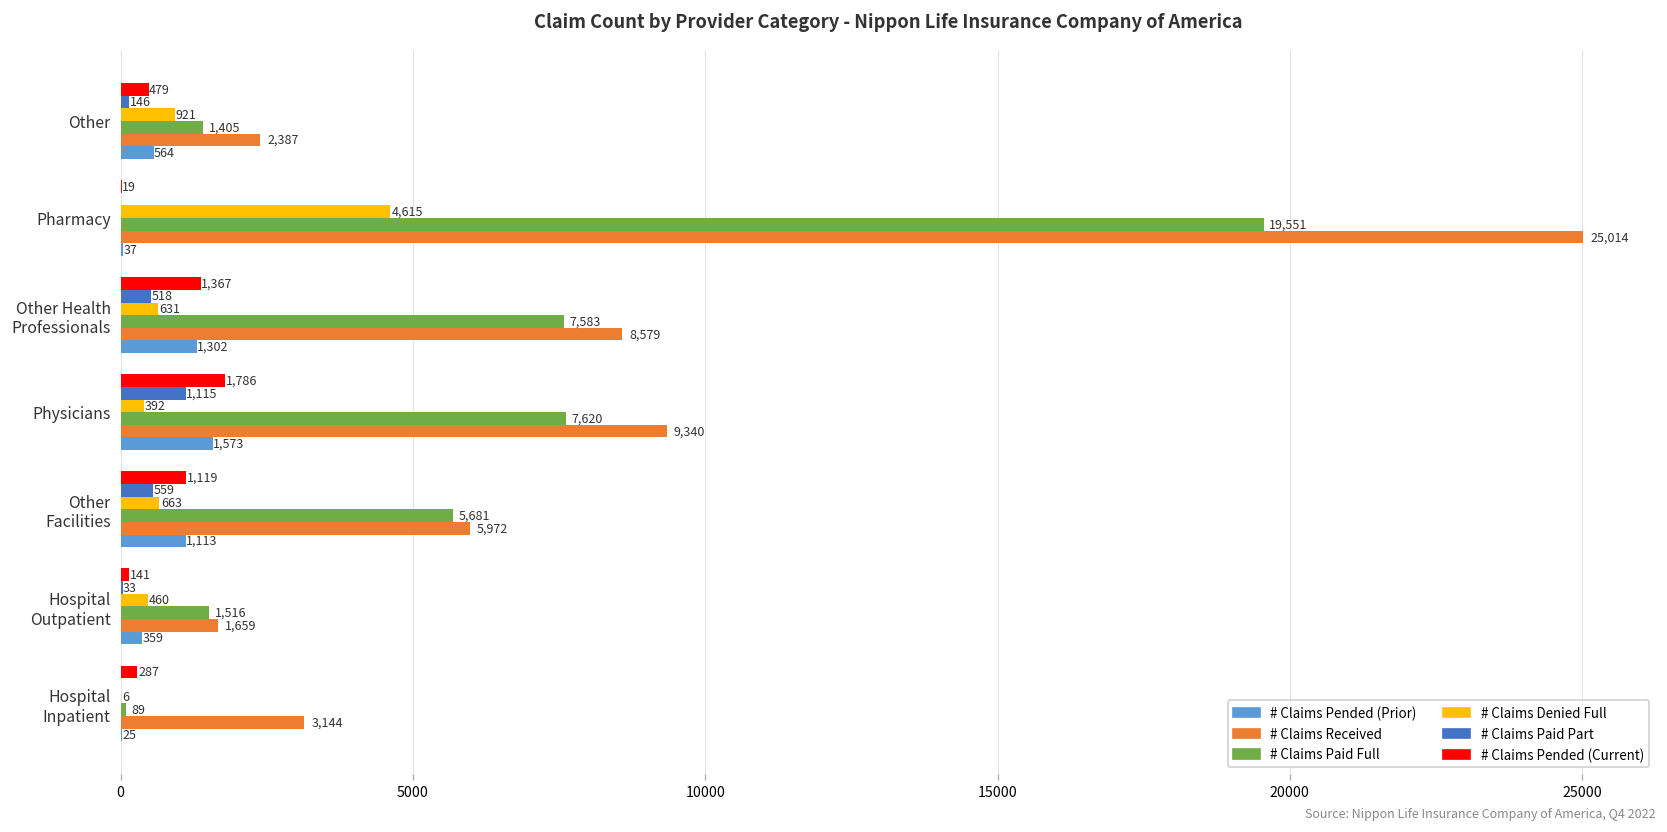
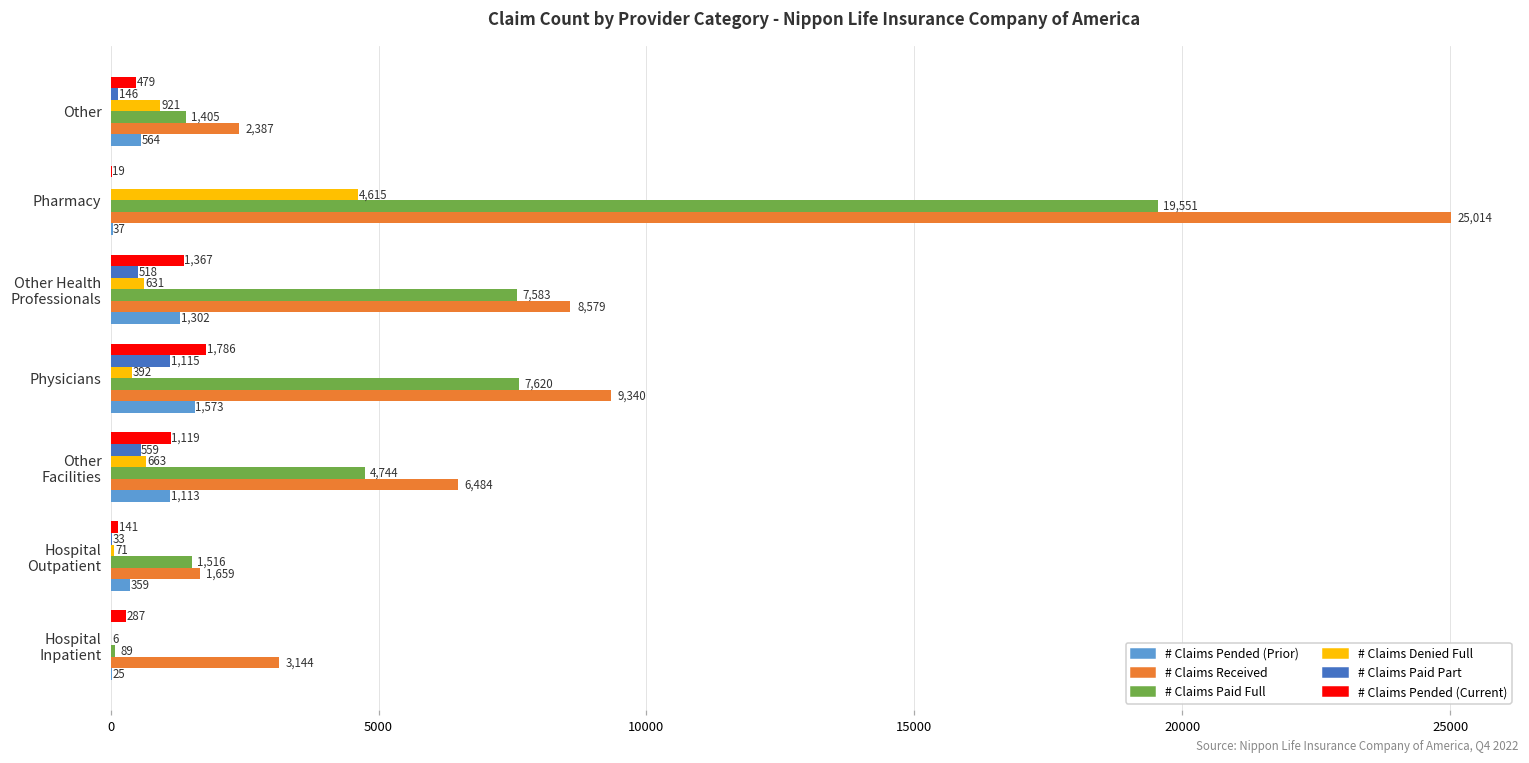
# Claims Paid Full, Other Facilities: 5,681 -> 4,744
# Claims Received, Other Facilities: 5,972 -> 6,484
# Claims Denied Full, Hospital Outpatient: 460 -> 71
